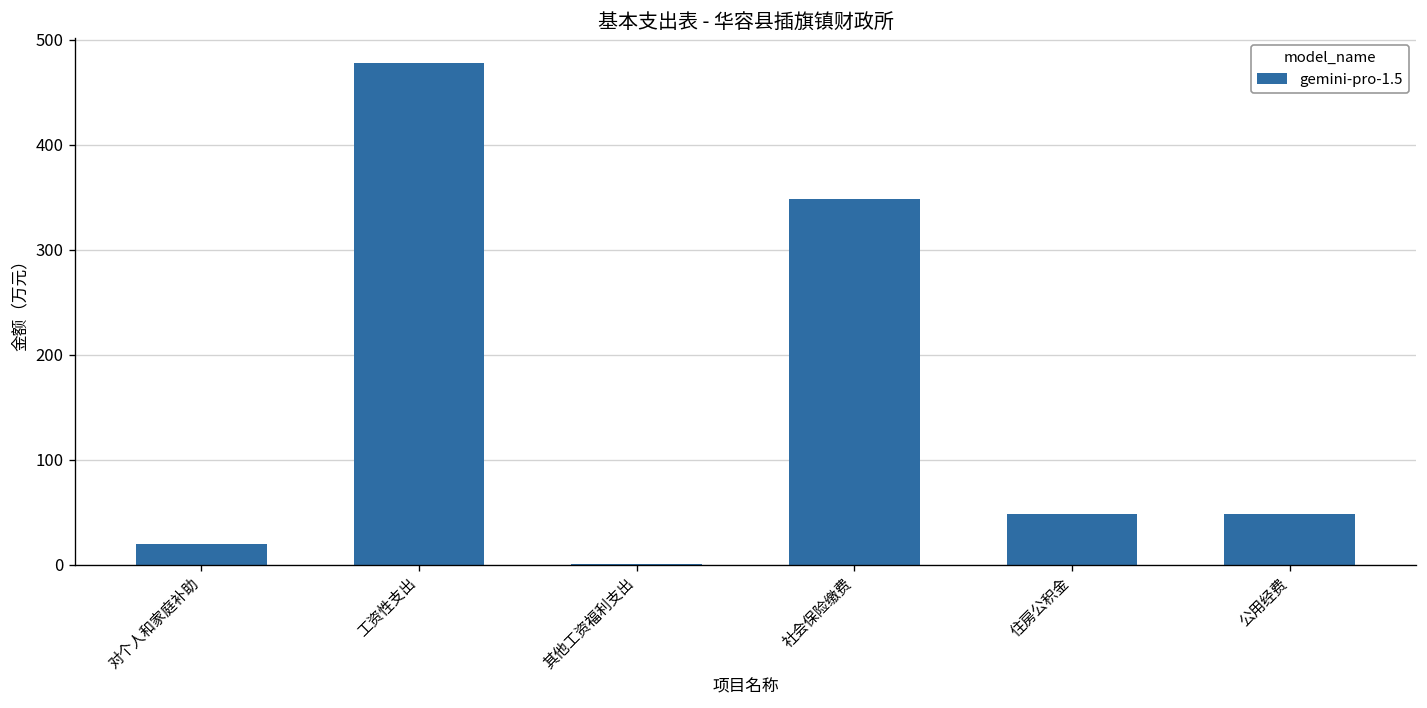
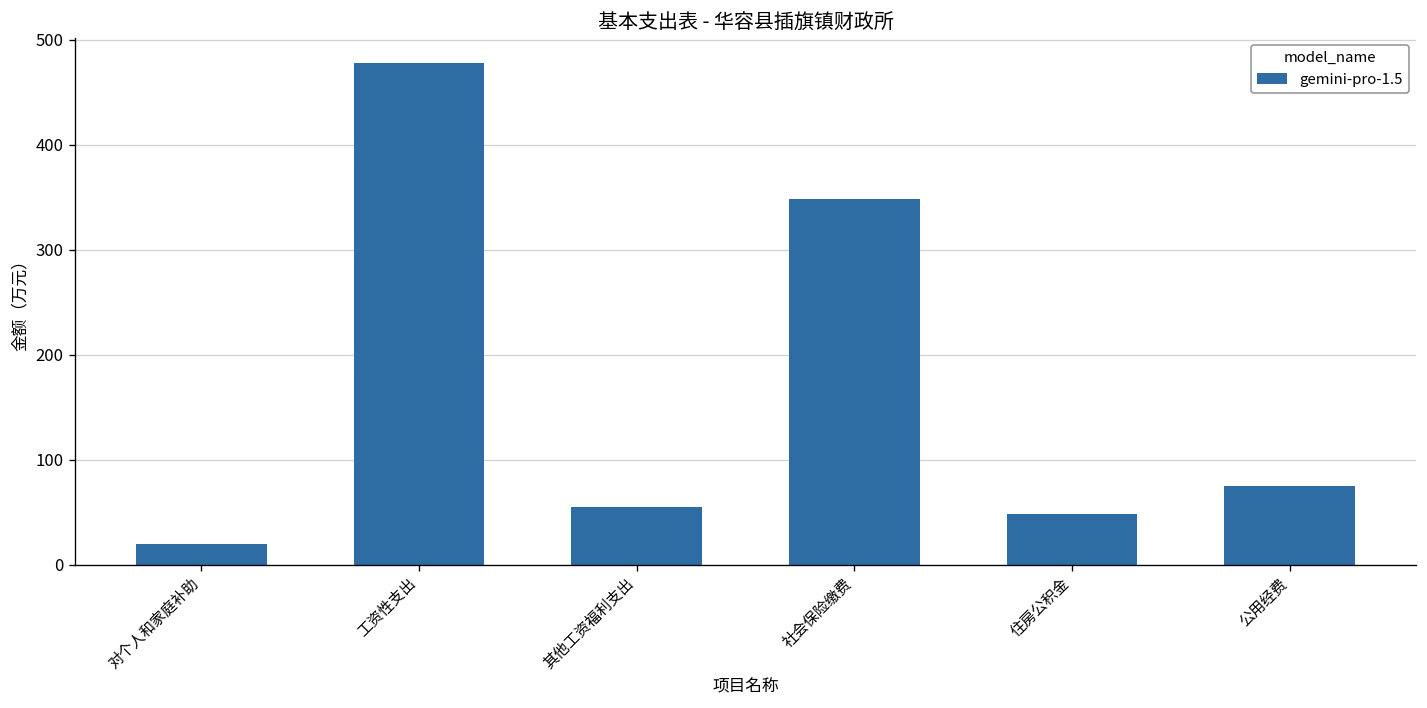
其他工资福利支出: 0 -> 60
公用经费: 50 -> 80
